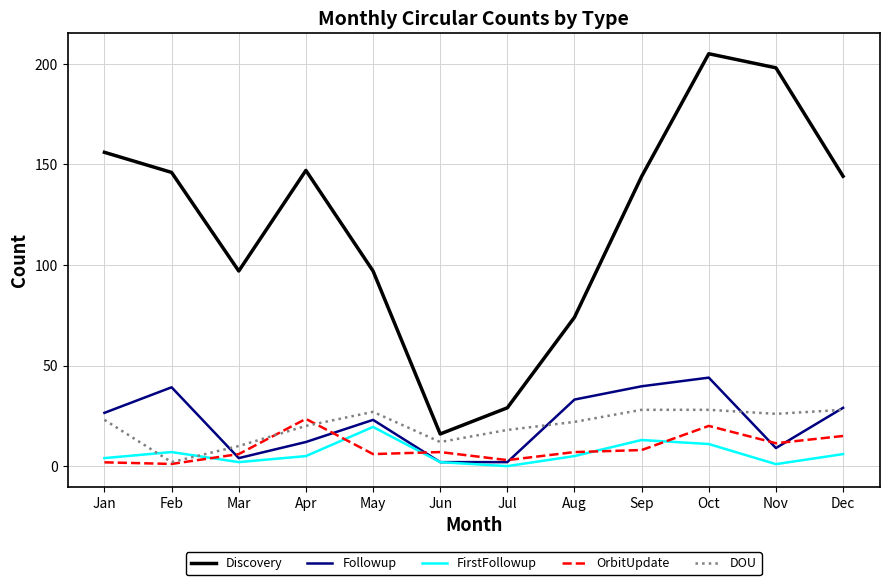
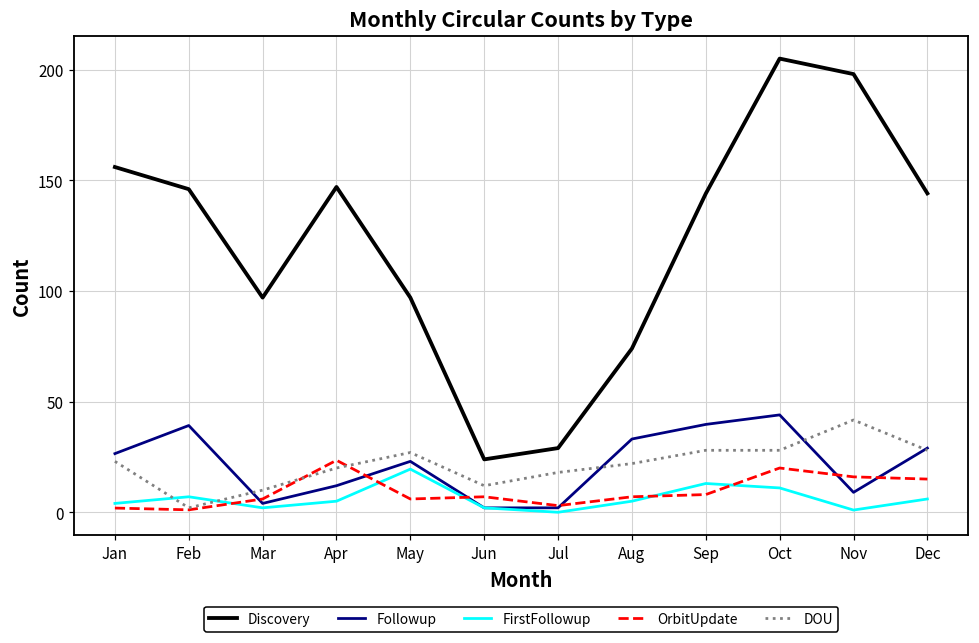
Discovery, Jun: 16 -> 24
OrbitUpdate, Nov: 11 -> 16
DOU, Nov: 26 -> 42
